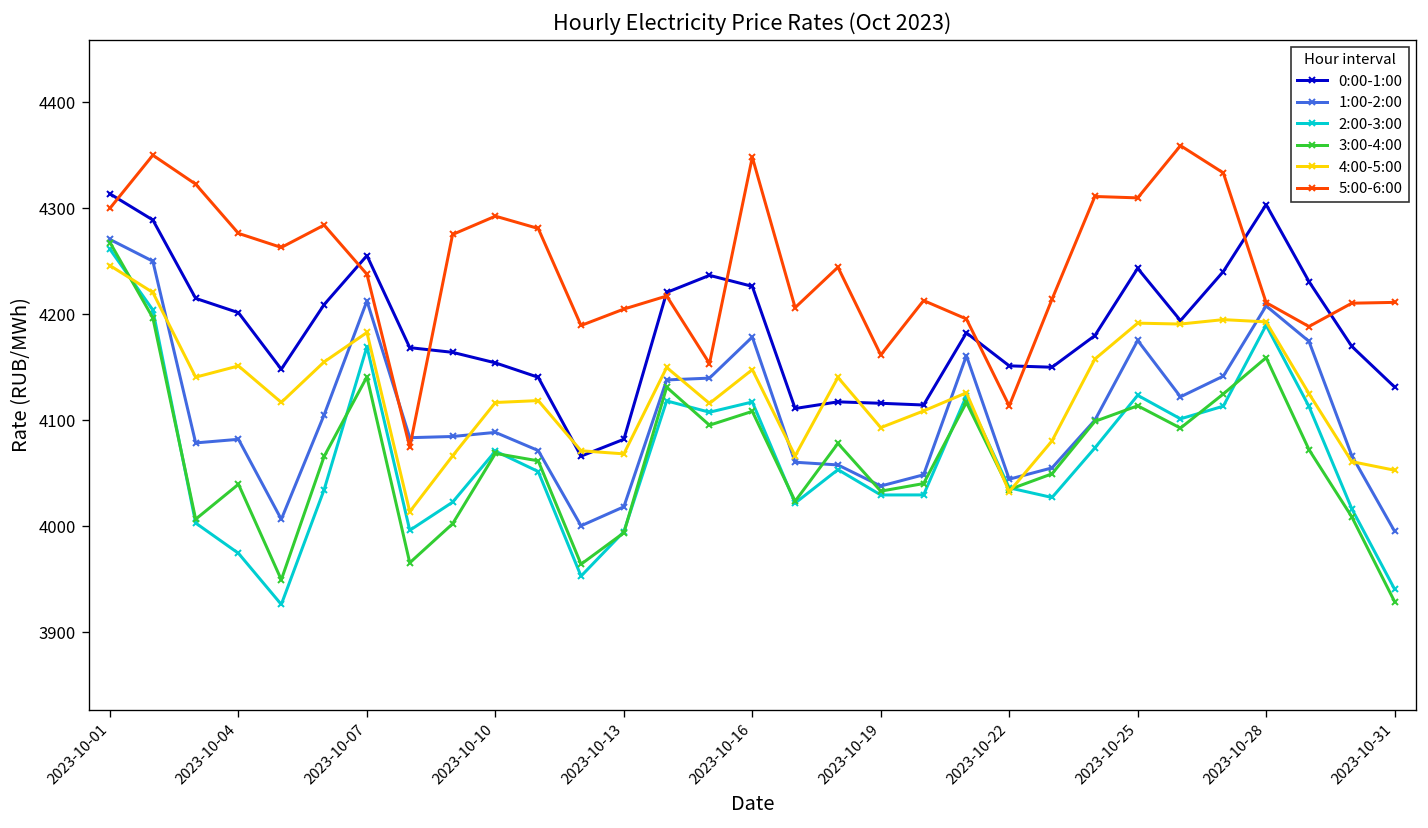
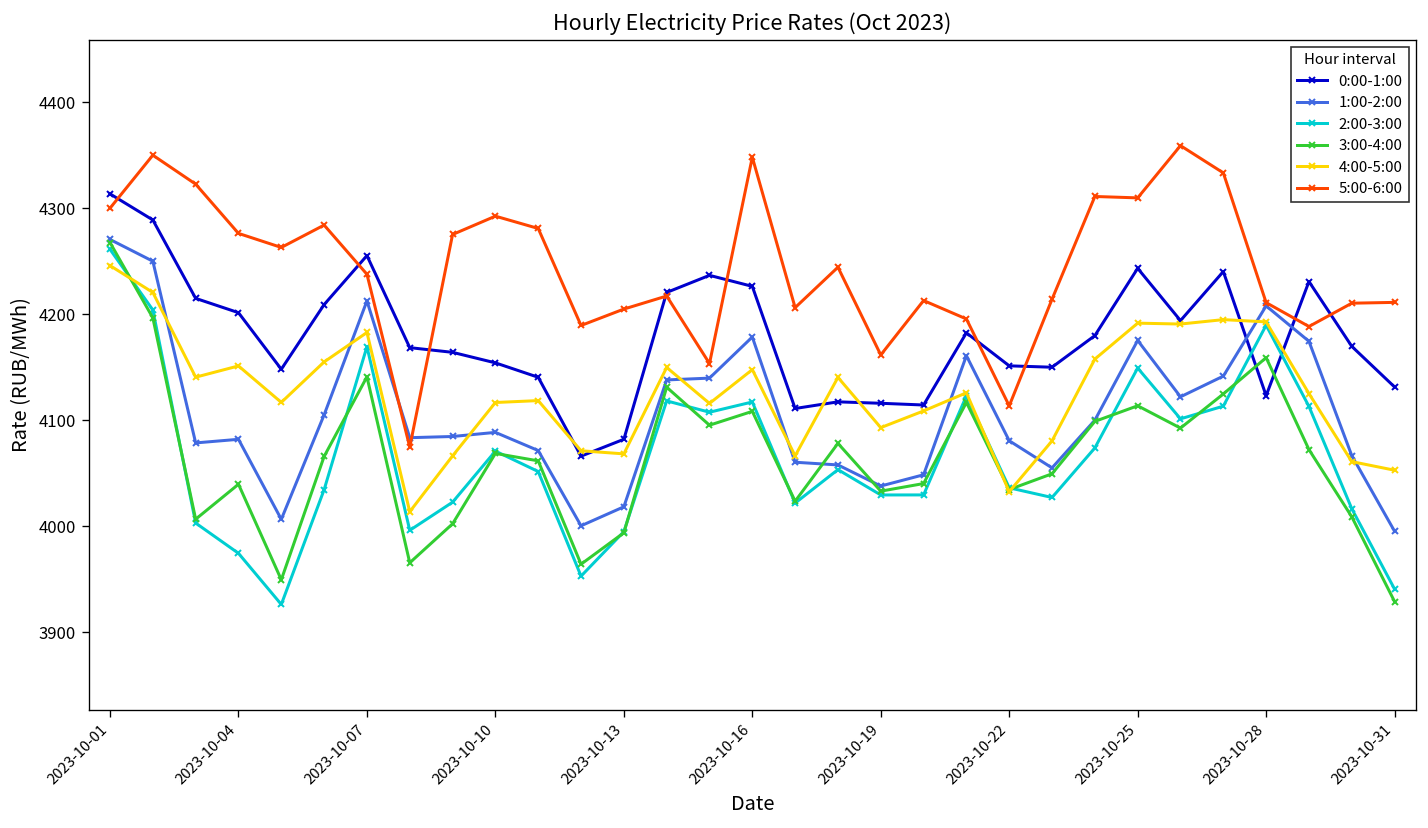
1:00-2:00, 2023-10-22: 4040 -> 4080
2:00-3:00, 2023-10-25: 4120 -> 4150
0:00-1:00, 2023-10-28: 4300 -> 4120
